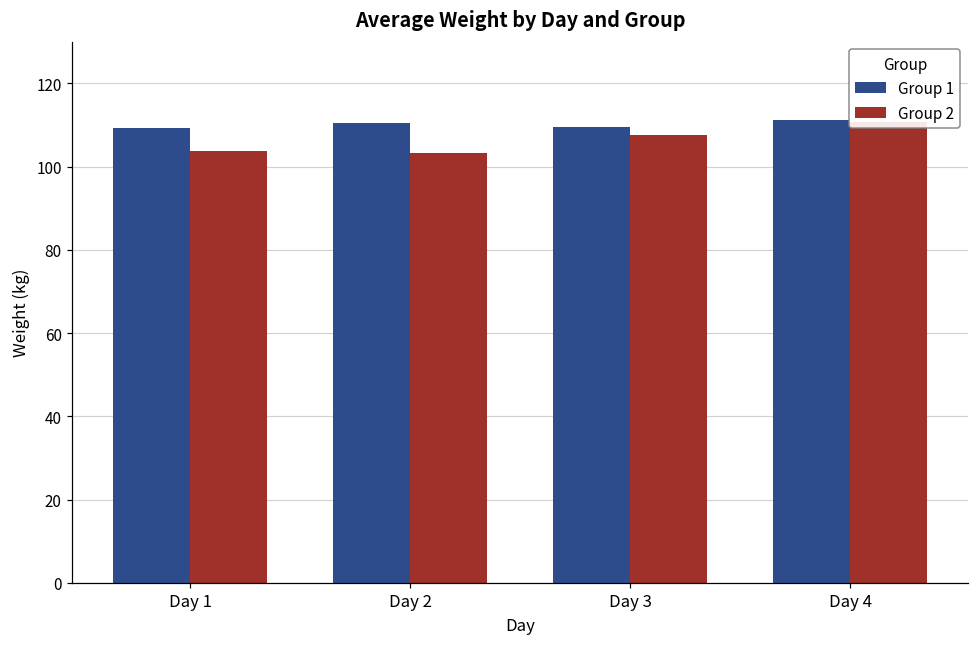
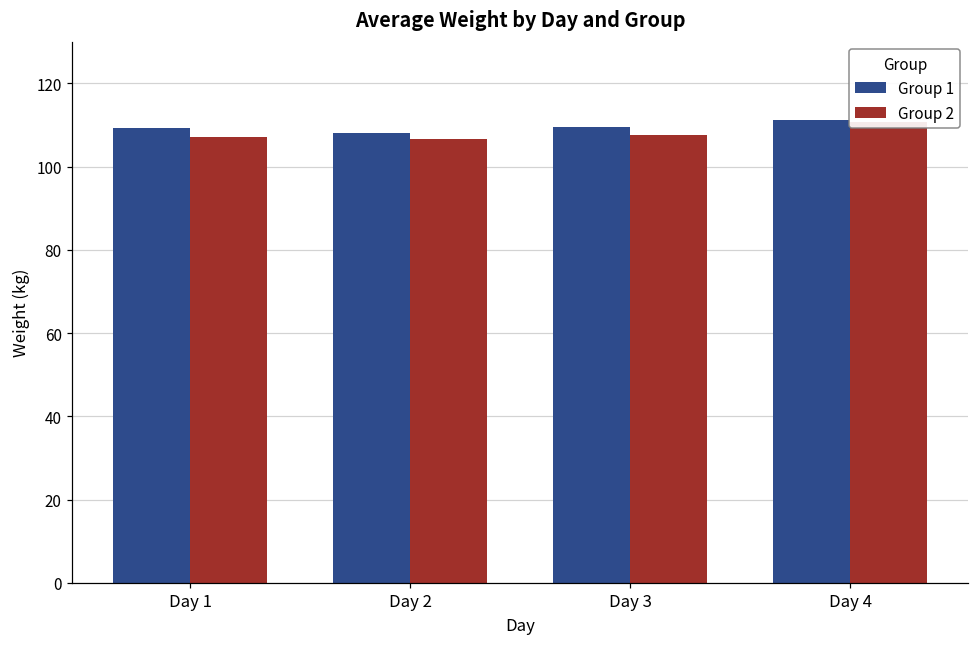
Group 2, Day 1: 104 -> 107
Group 1, Day 2: 110 -> 108
Group 2, Day 2: 103 -> 107
